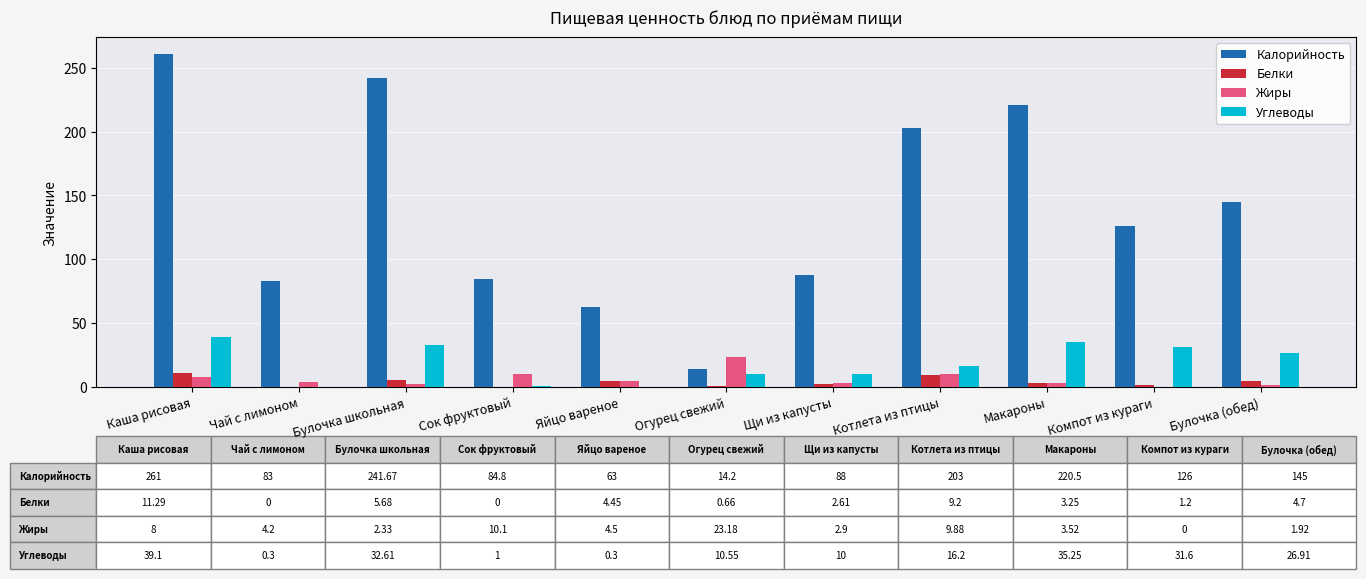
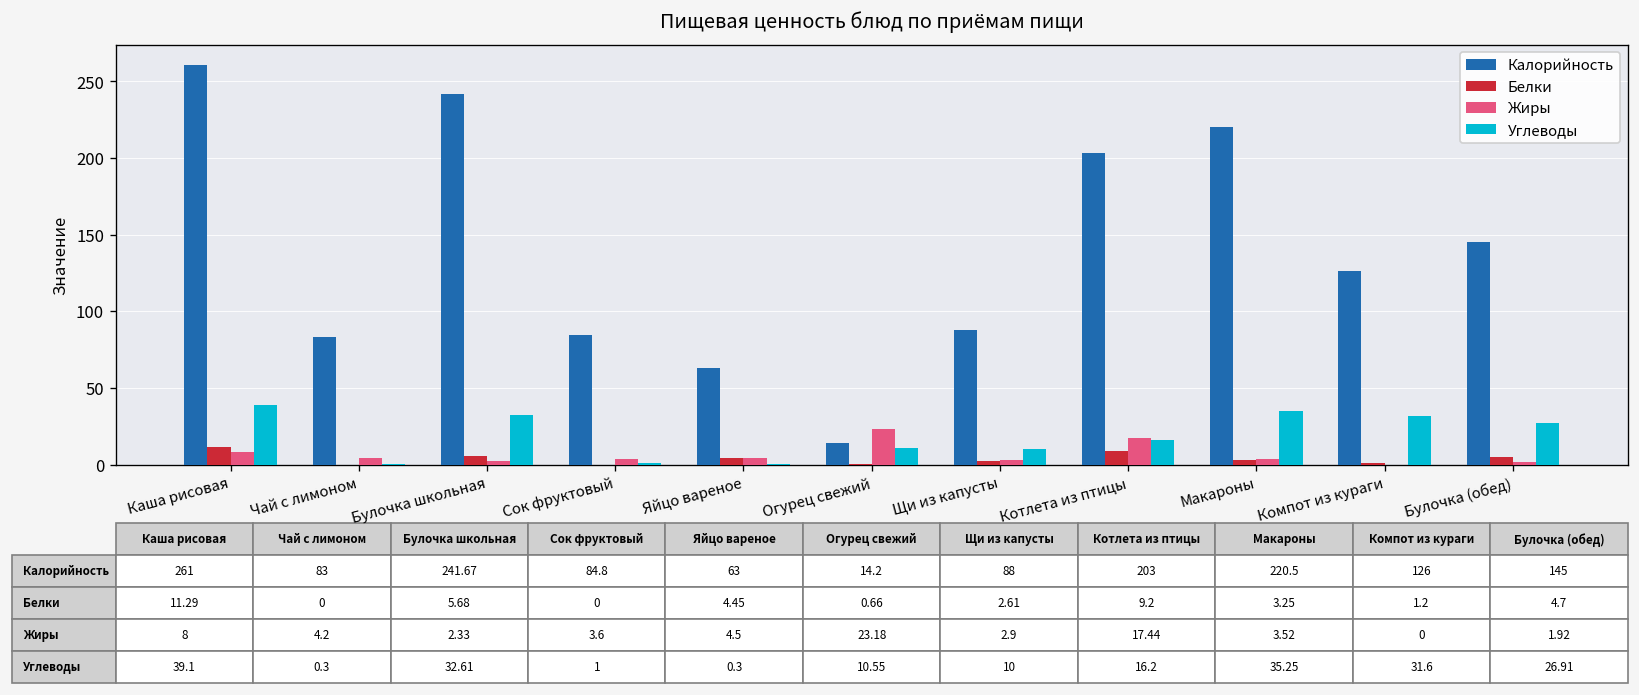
Жиры, Сок фруктовый: 10.1 -> 3.6
Жиры, Котлета из птицы: 9.88 -> 17.44
